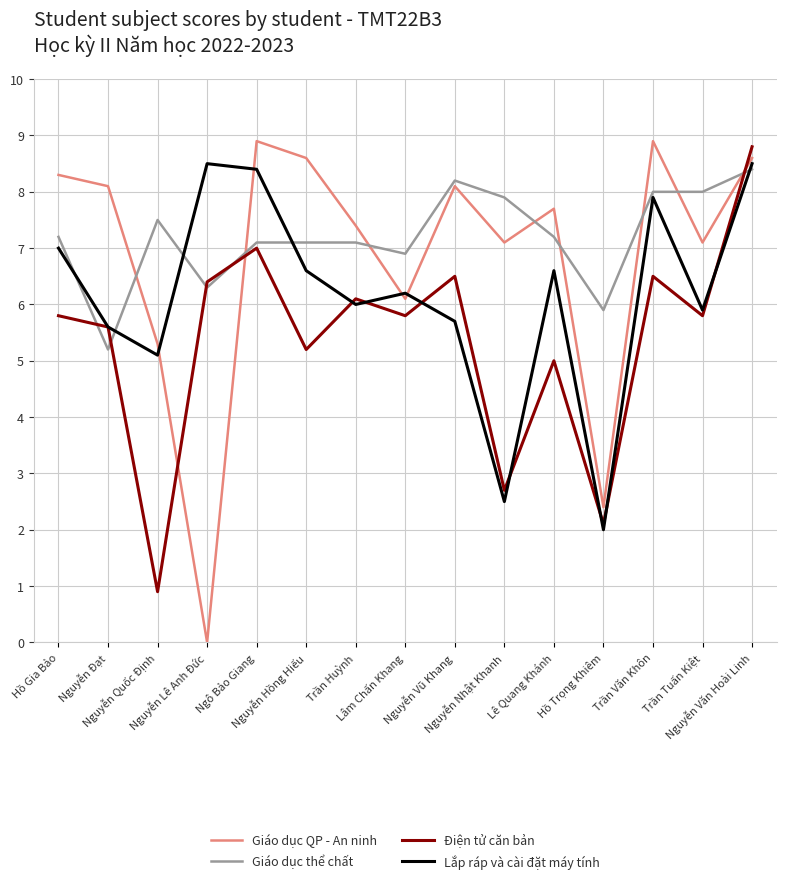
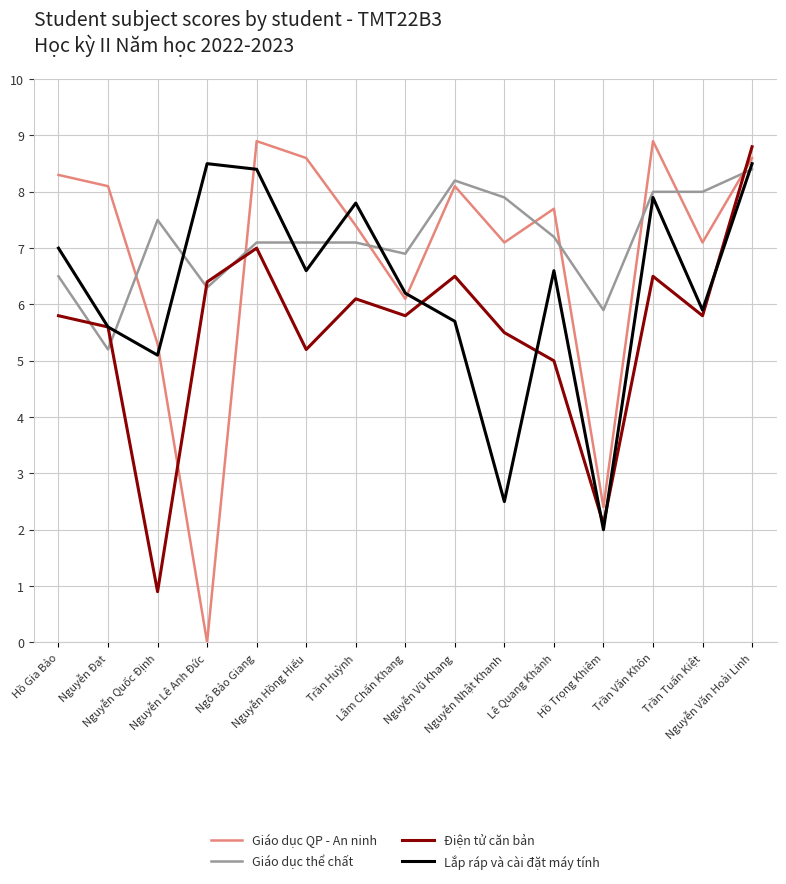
Giáo dục thể chất, Hồ Gia Bảo: 7.2 -> 6.5
Lắp ráp và cài đặt máy tính, Trần Huỳnh: 6.0 -> 7.8
Điện tử căn bản, Nguyễn Nhật Khanh: 2.7 -> 5.5
